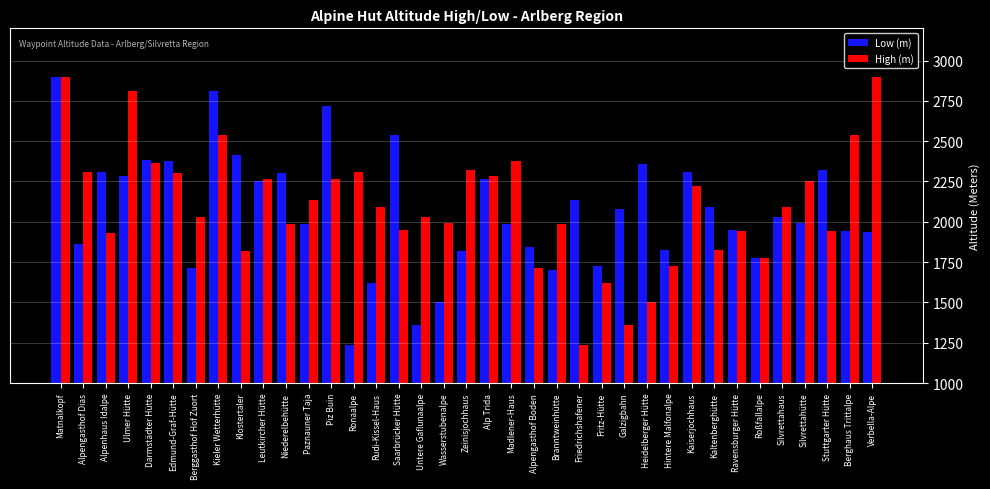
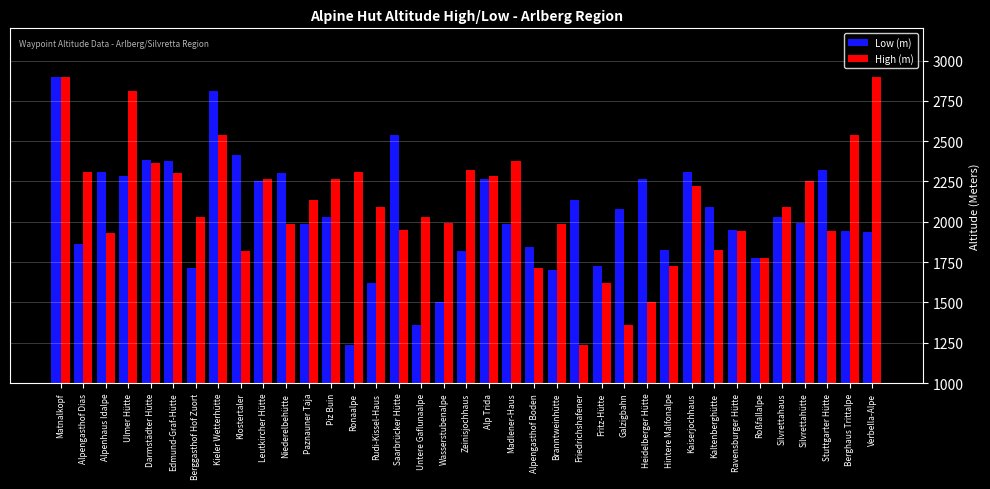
Low (m), Piz Buin: 2720 -> 2030
Low (m), Heidelberger Hütte: 2360 -> 2260
